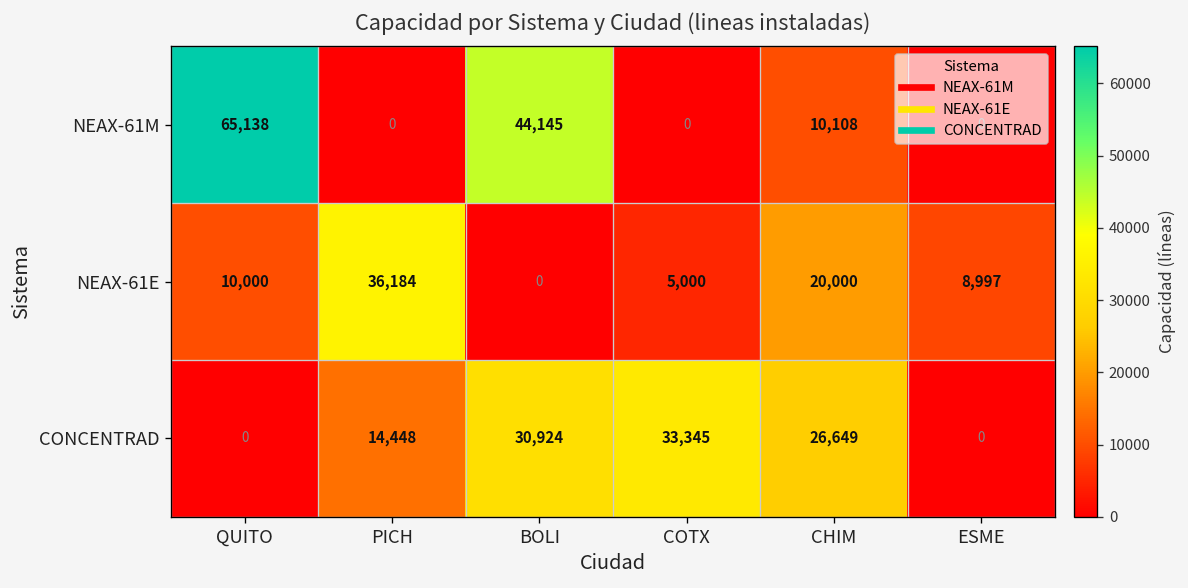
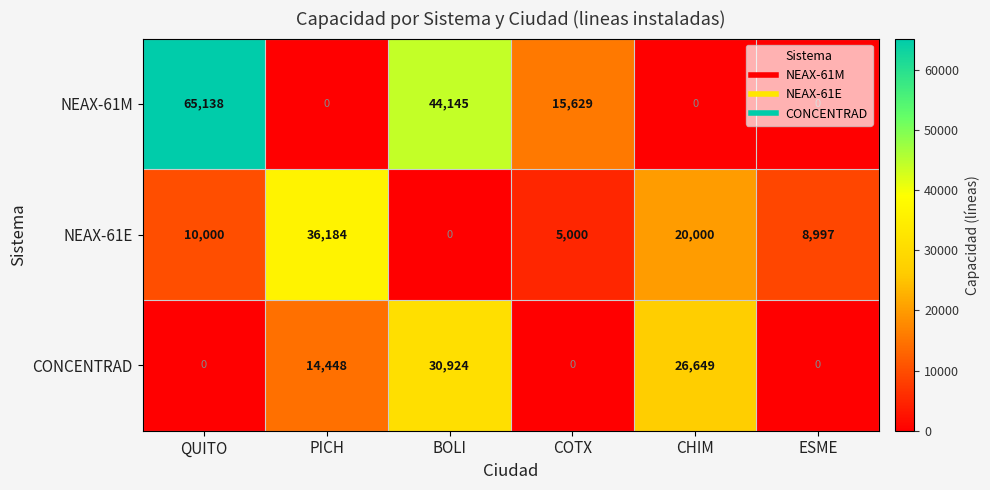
NEAX-61M, COTX: 0 -> 15,629
NEAX-61M, CHIM: 10,108 -> 0
CONCENTRAD, COTX: 33,345 -> 0
